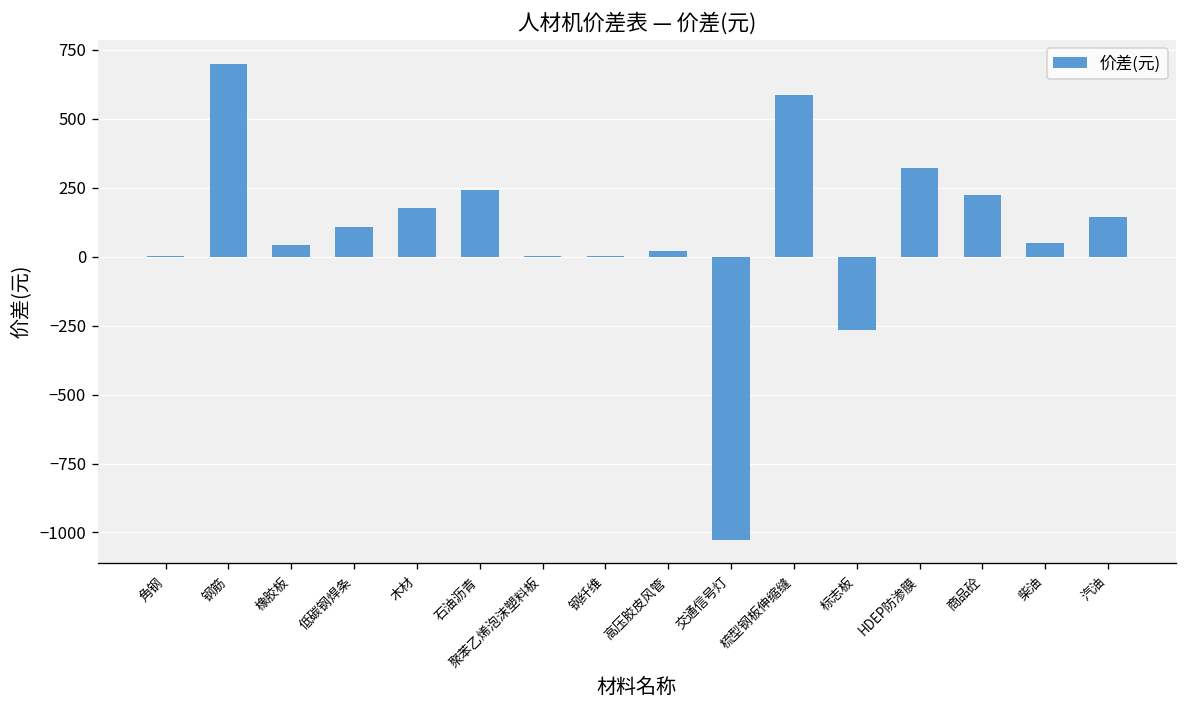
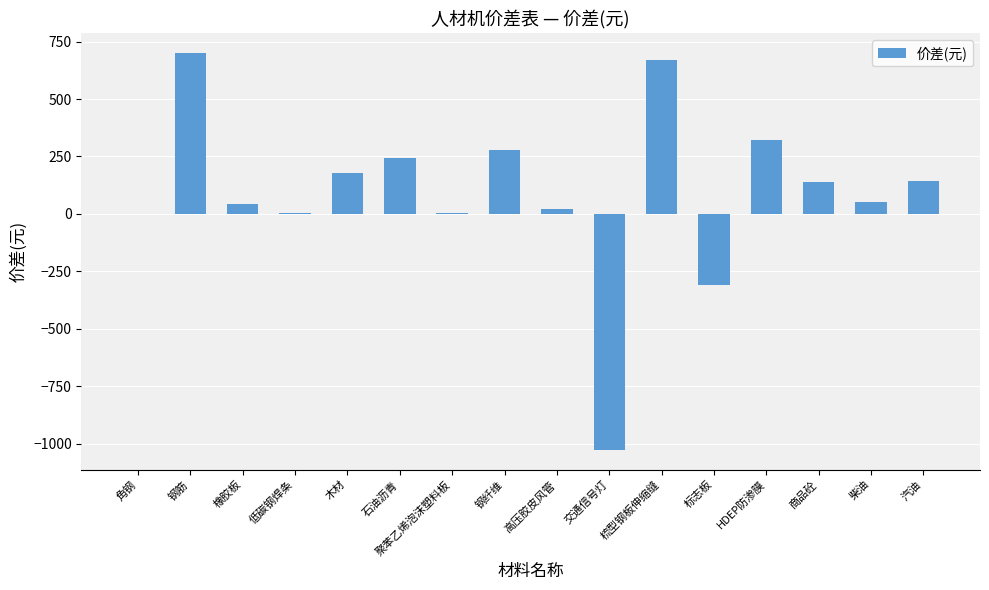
低碳钢焊条: 110 -> 10
钢纤维: 0 -> 280
梳型钢板伸缩缝: 590 -> 670
标志板: -270 -> -310
商品砼: 220 -> 140
